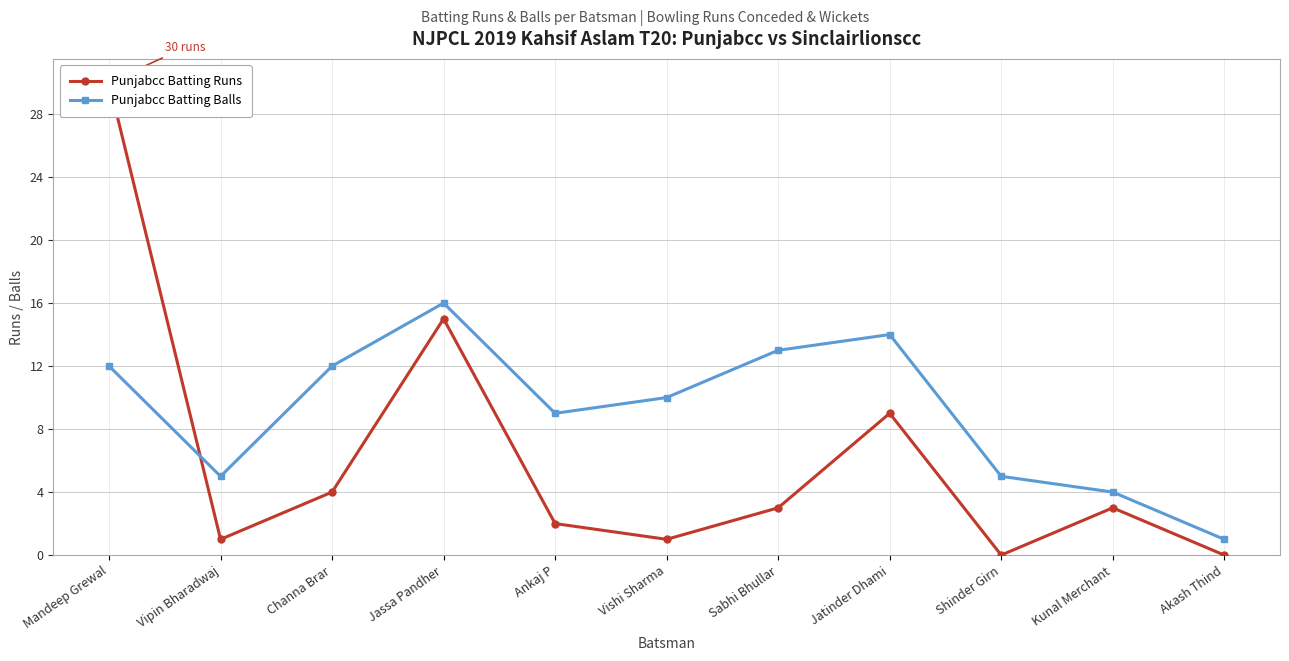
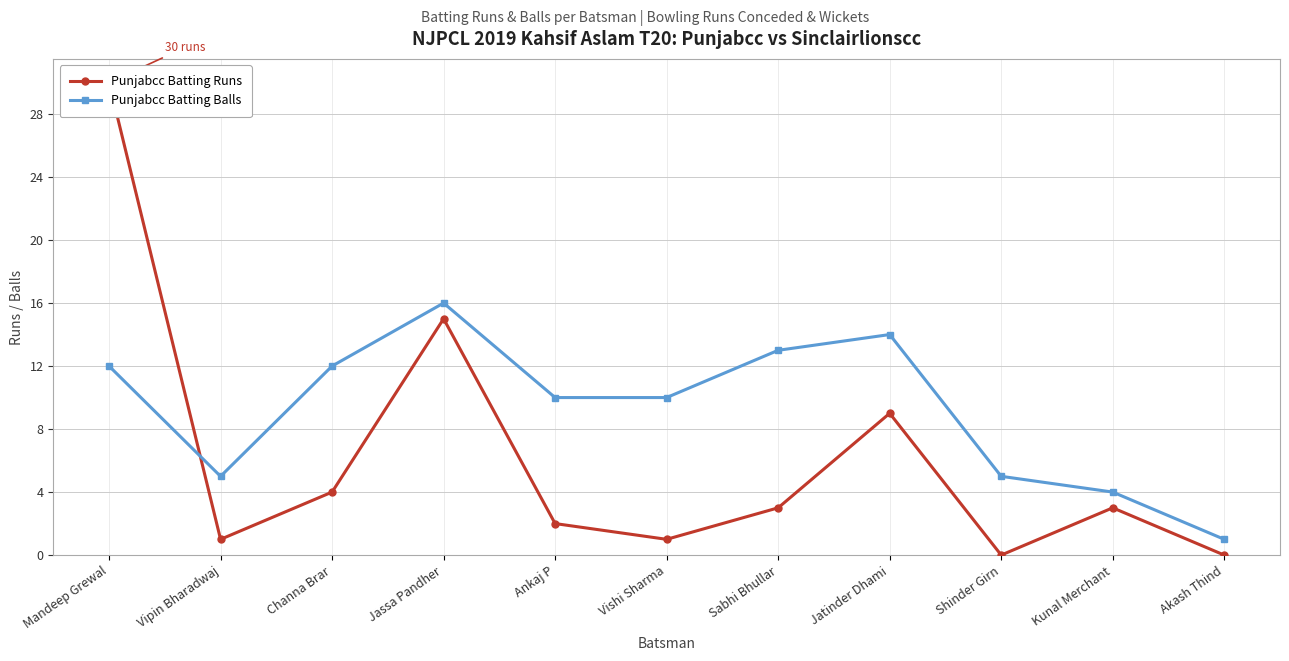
Punjabcc Batting Balls, Ankaj P: 9 -> 10
